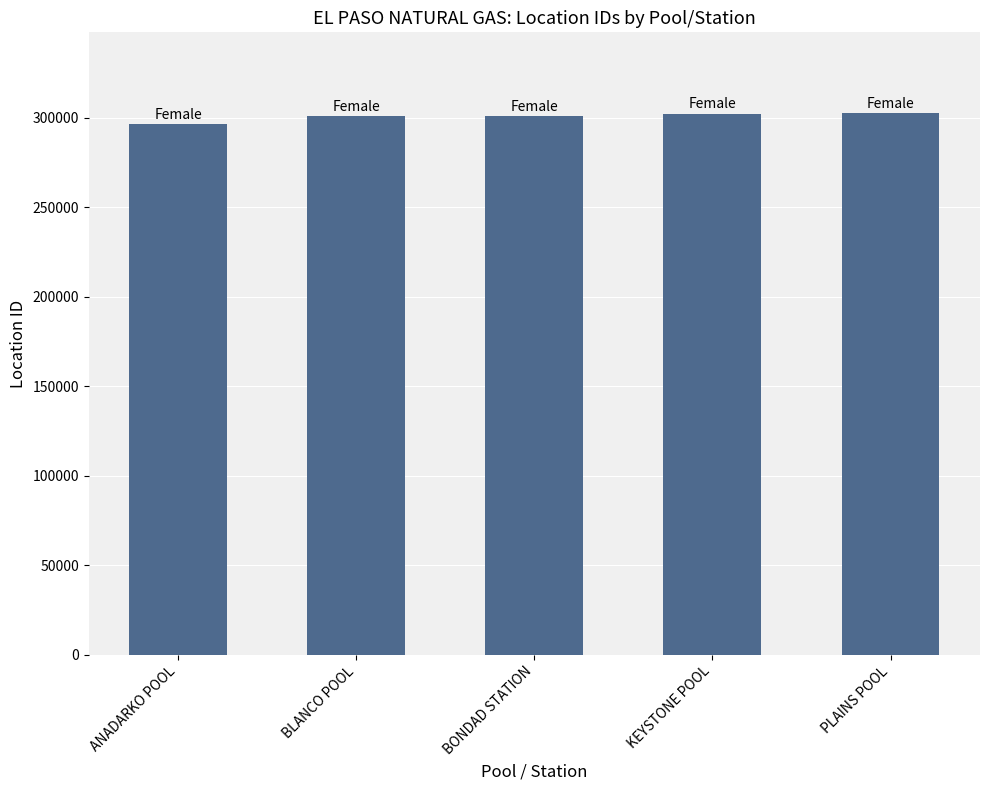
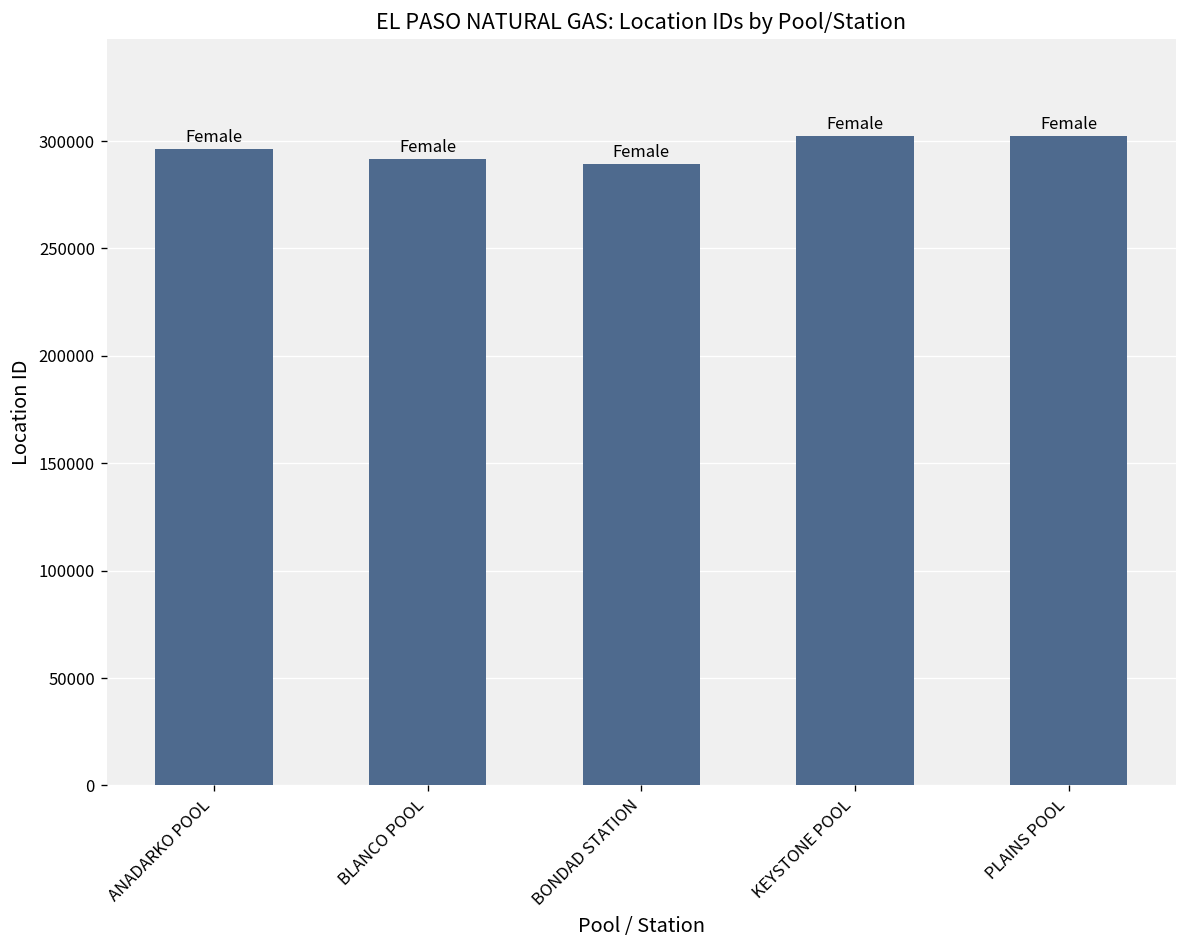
BLANCO POOL: 301000 -> 292000
BONDAD STATION: 301000 -> 289000
